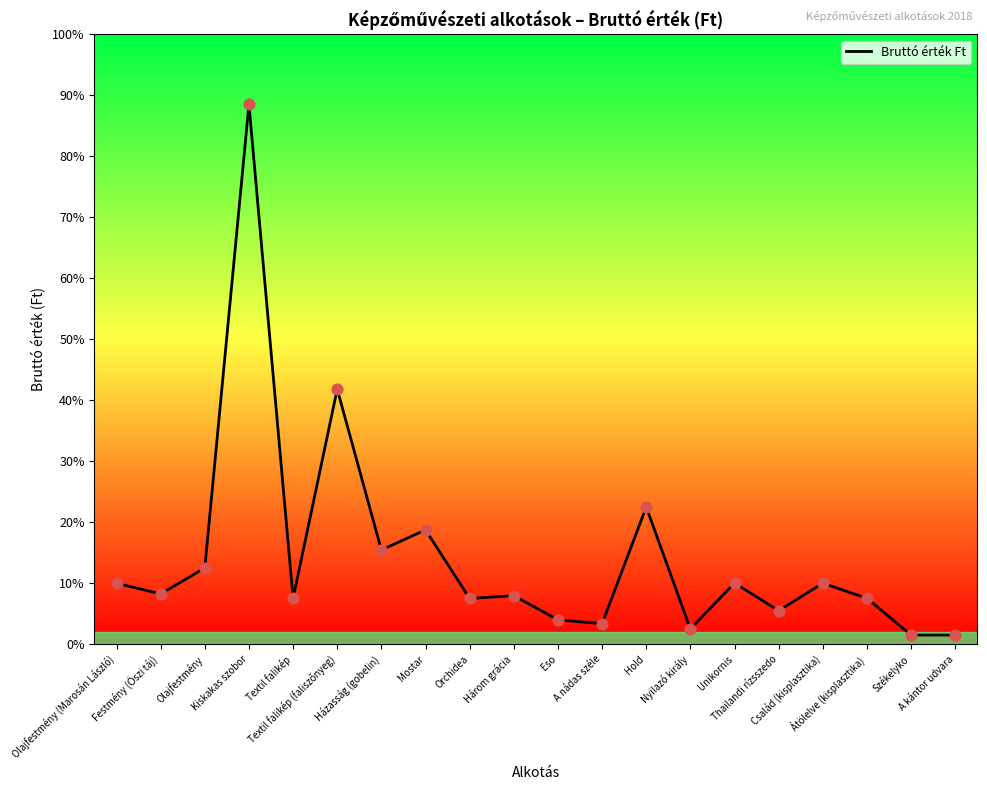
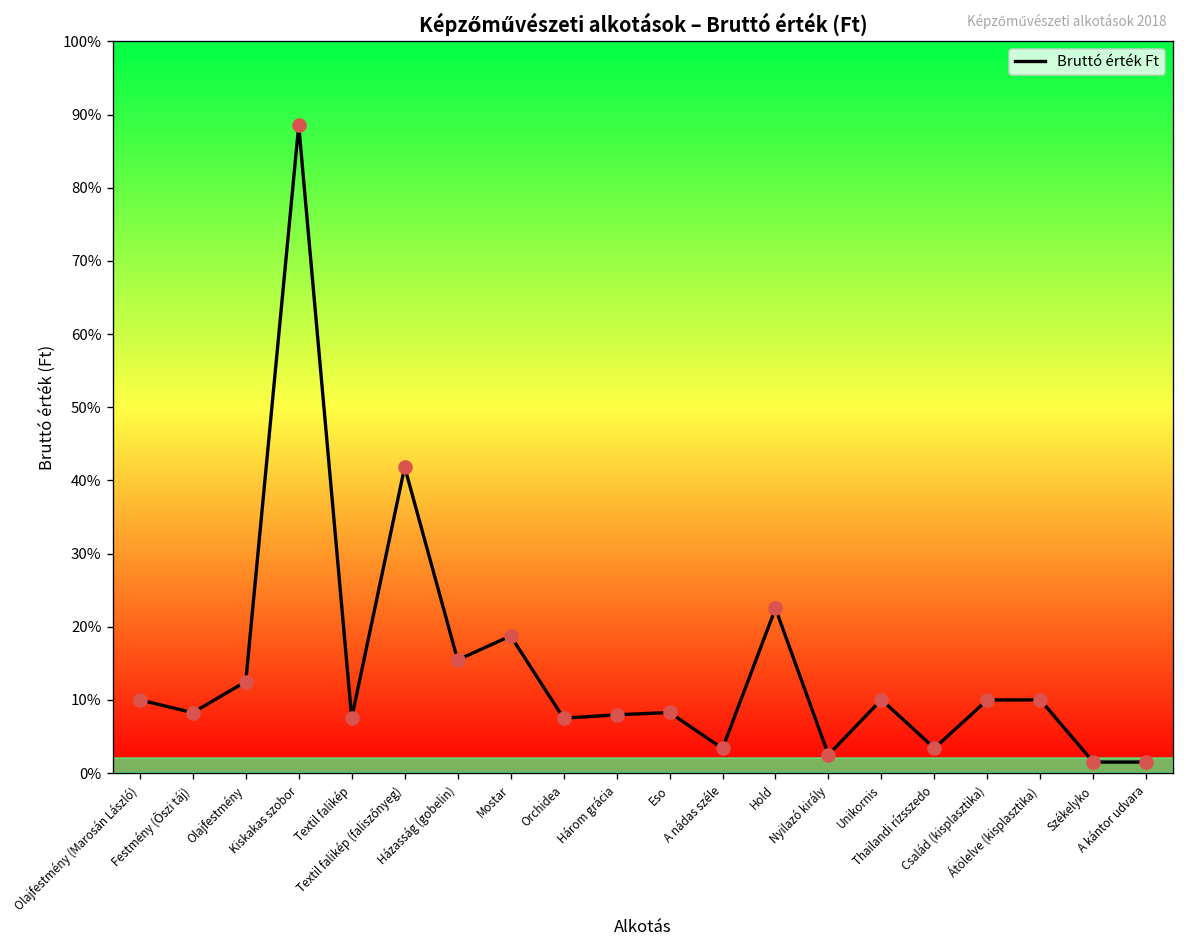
Eso: 4% -> 8%
Thailandi rízsszedo: 6% -> 3%
Átölelve (kisplasztika): 8% -> 10%
